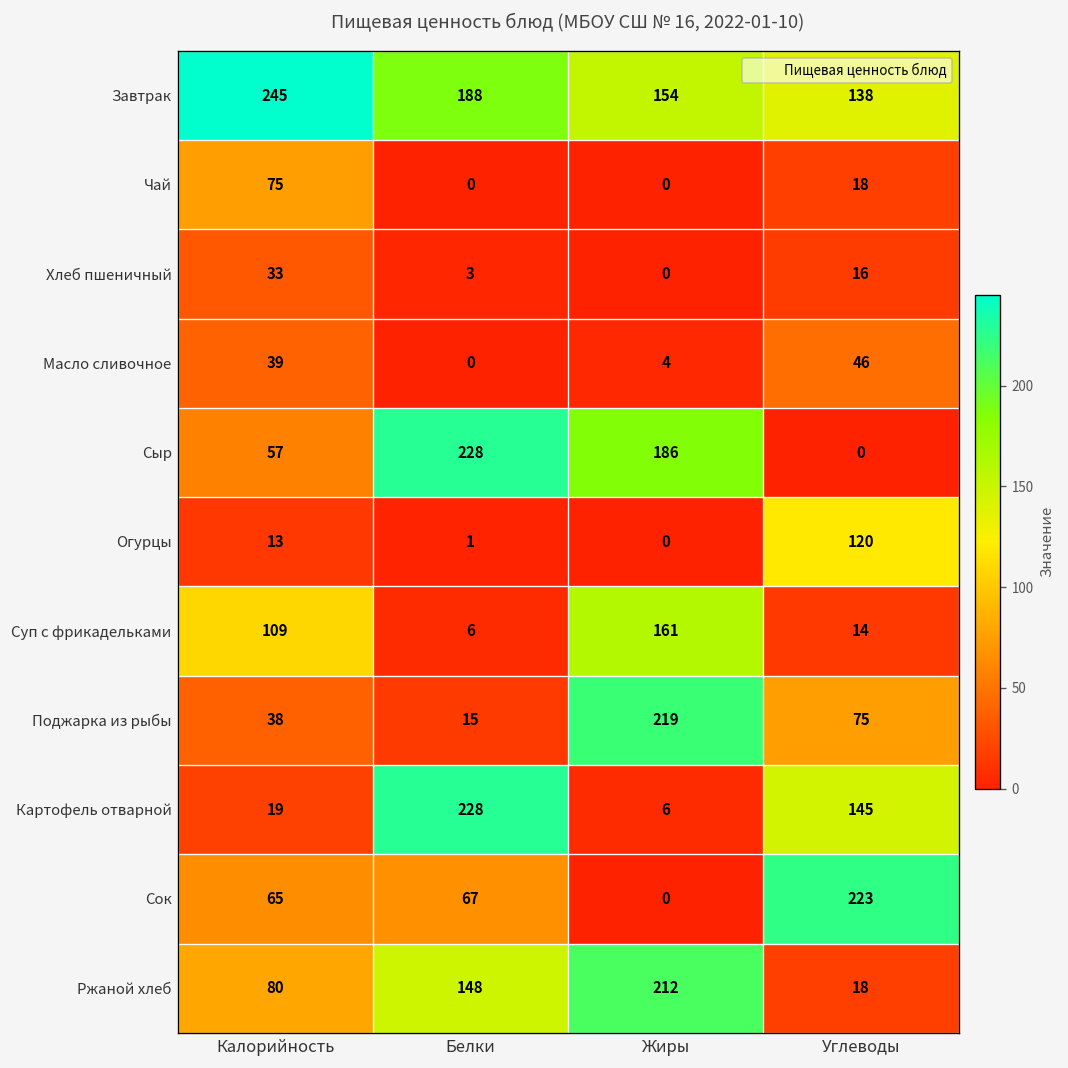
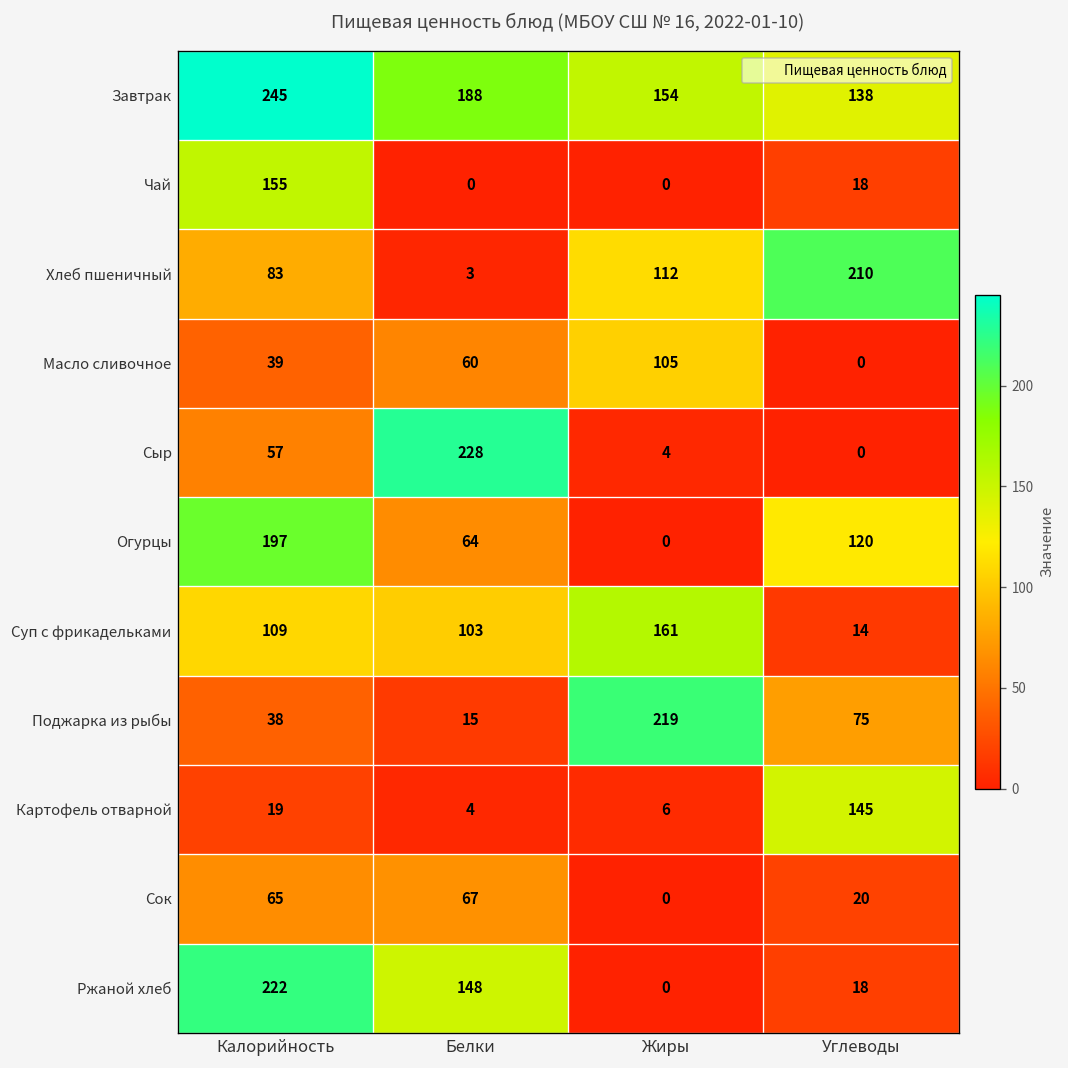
Чай, Калорийность: 75 -> 155
Хлеб пшеничный, Калорийность: 33 -> 83
Хлеб пшеничный, Жиры: 0 -> 112
Хлеб пшеничный, Углеводы: 16 -> 210
Масло сливочное, Белки: 0 -> 60
Масло сливочное, Жиры: 4 -> 105
Масло сливочное, Углеводы: 46 -> 0
Сыр, Жиры: 186 -> 4
Огурцы, Калорийность: 13 -> 197
Огурцы, Белки: 1 -> 64
Суп с фрикадельками, Белки: 6 -> 103
Картофель отварной, Белки: 228 -> 4
Сок, Углеводы: 223 -> 20
Ржаной хлеб, Калорийность: 80 -> 222
Ржаной хлеб, Жиры: 212 -> 0
